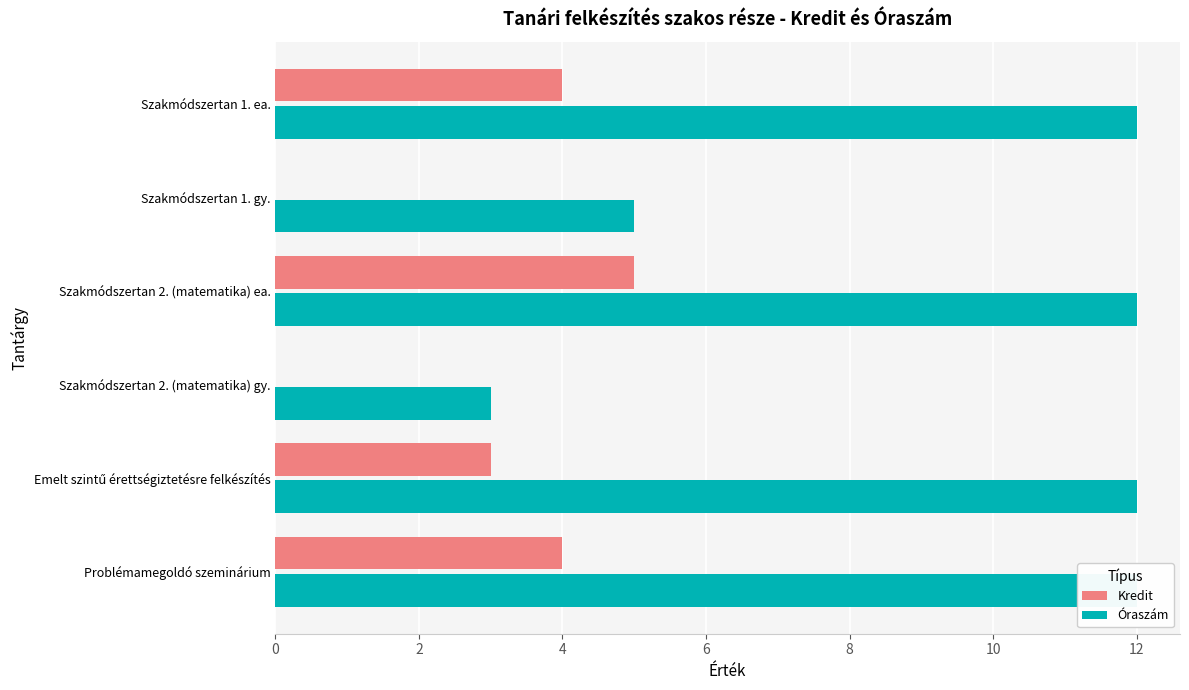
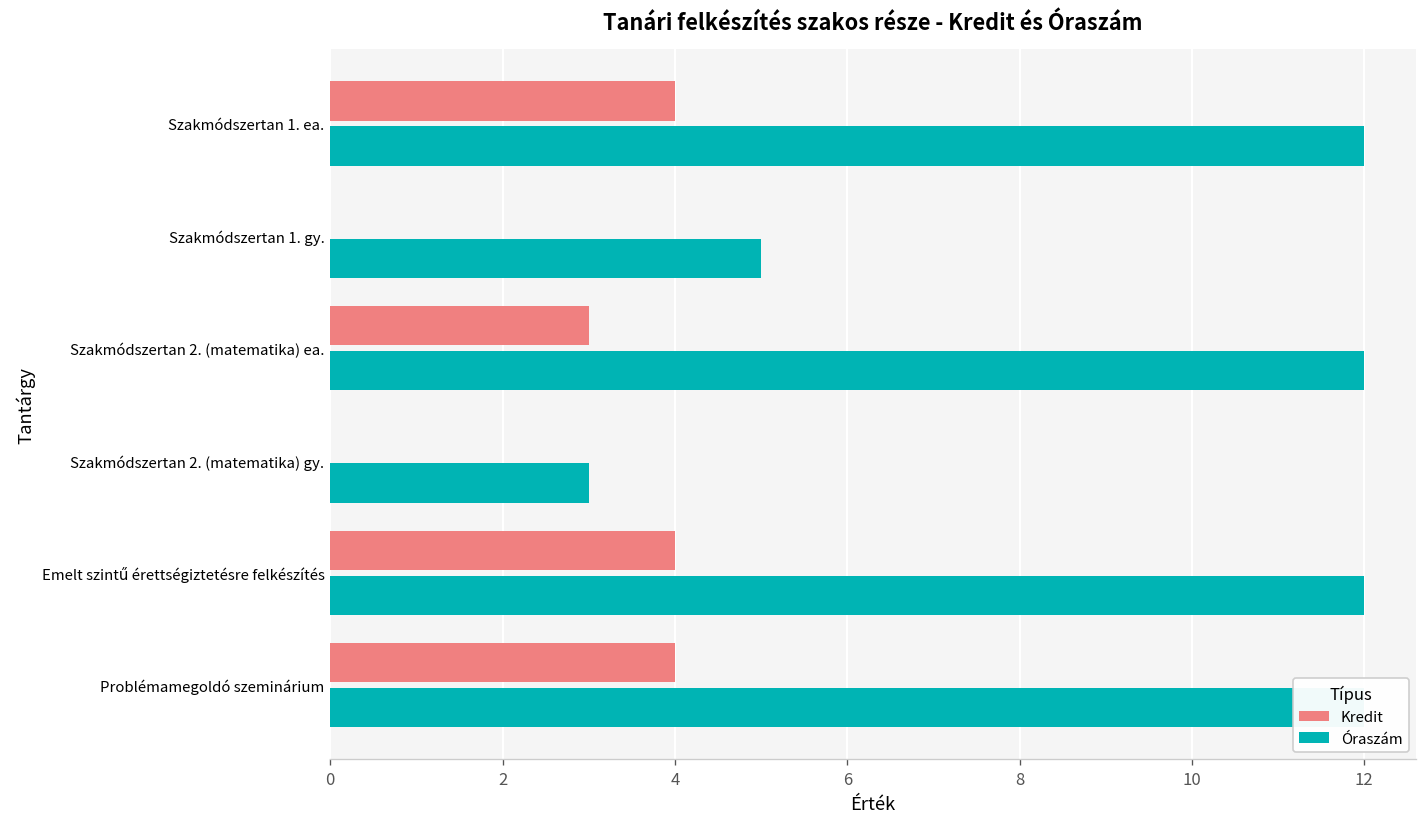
Kredit, Szakmódszertan 2. (matematika) ea.: 5 -> 3
Kredit, Emelt szintű érettségiztetésre felkészítés: 3 -> 4
